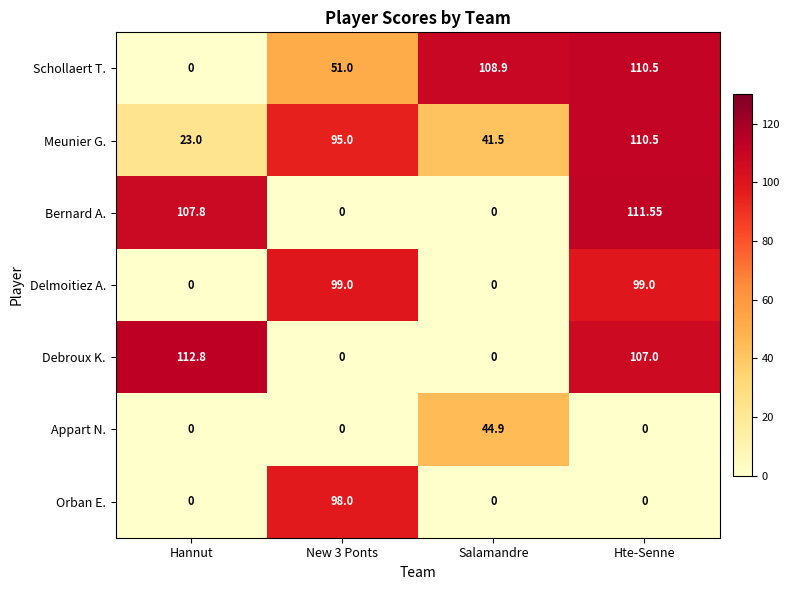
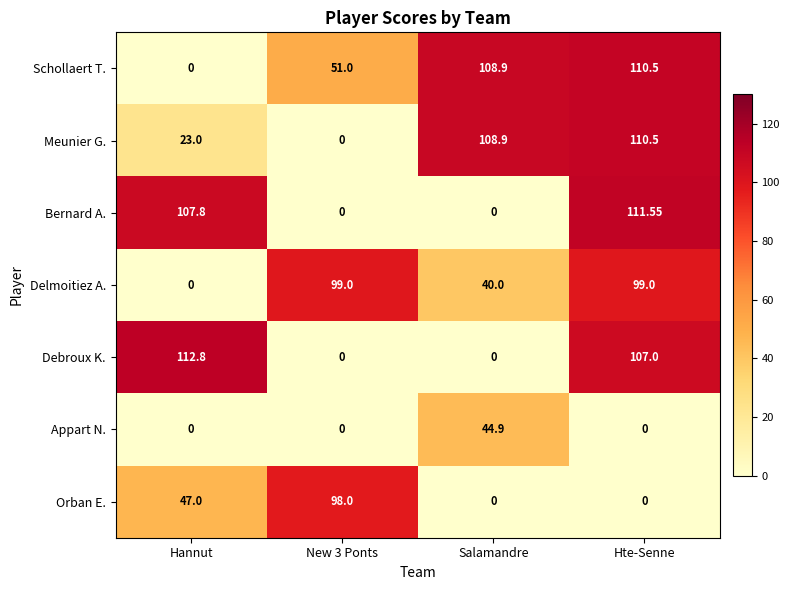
Meunier G., New 3 Ponts: 95.0 -> 0
Meunier G., Salamandre: 41.5 -> 108.9
Delmoitiez A., Salamandre: 0 -> 40.0
Orban E., Hannut: 0 -> 47.0
